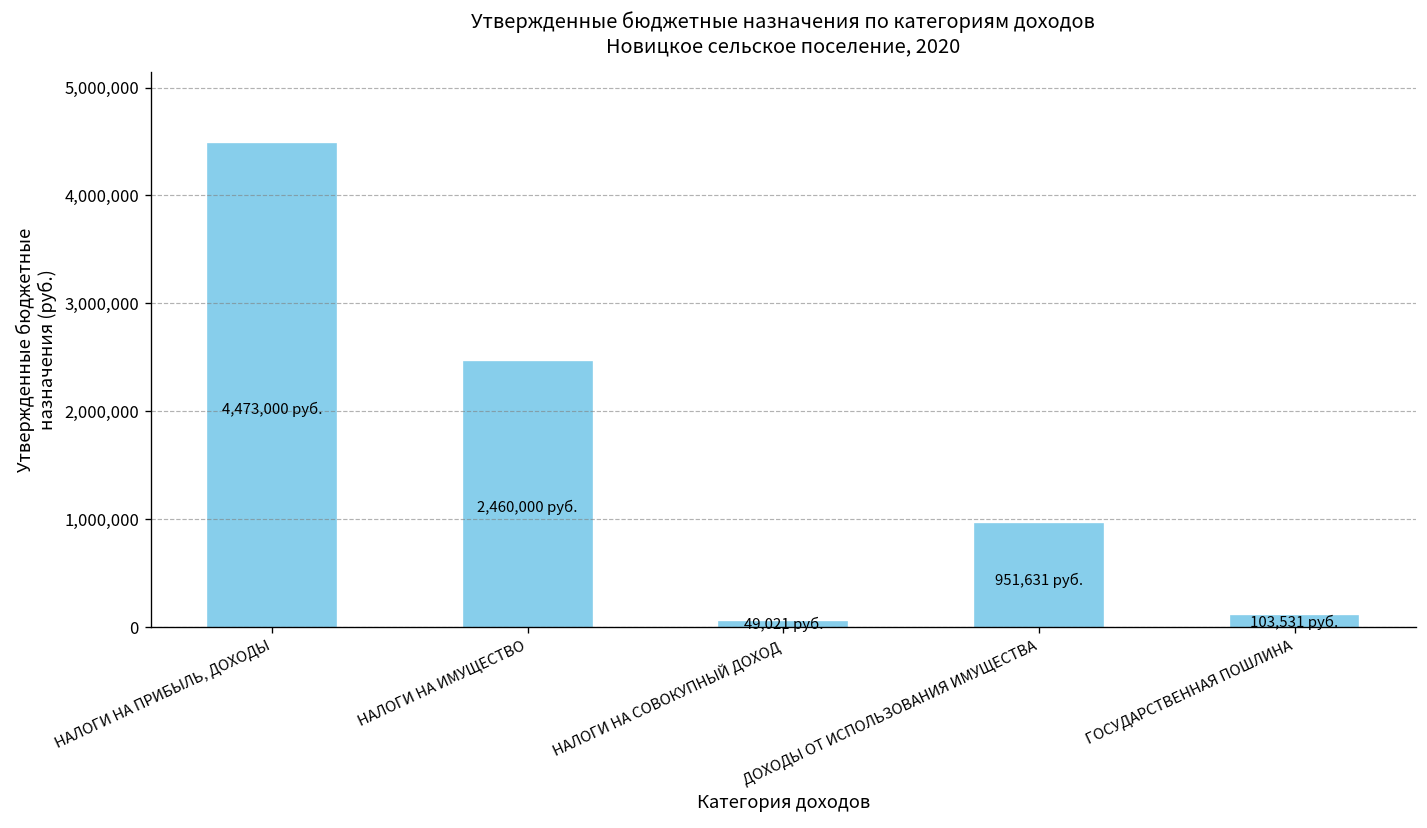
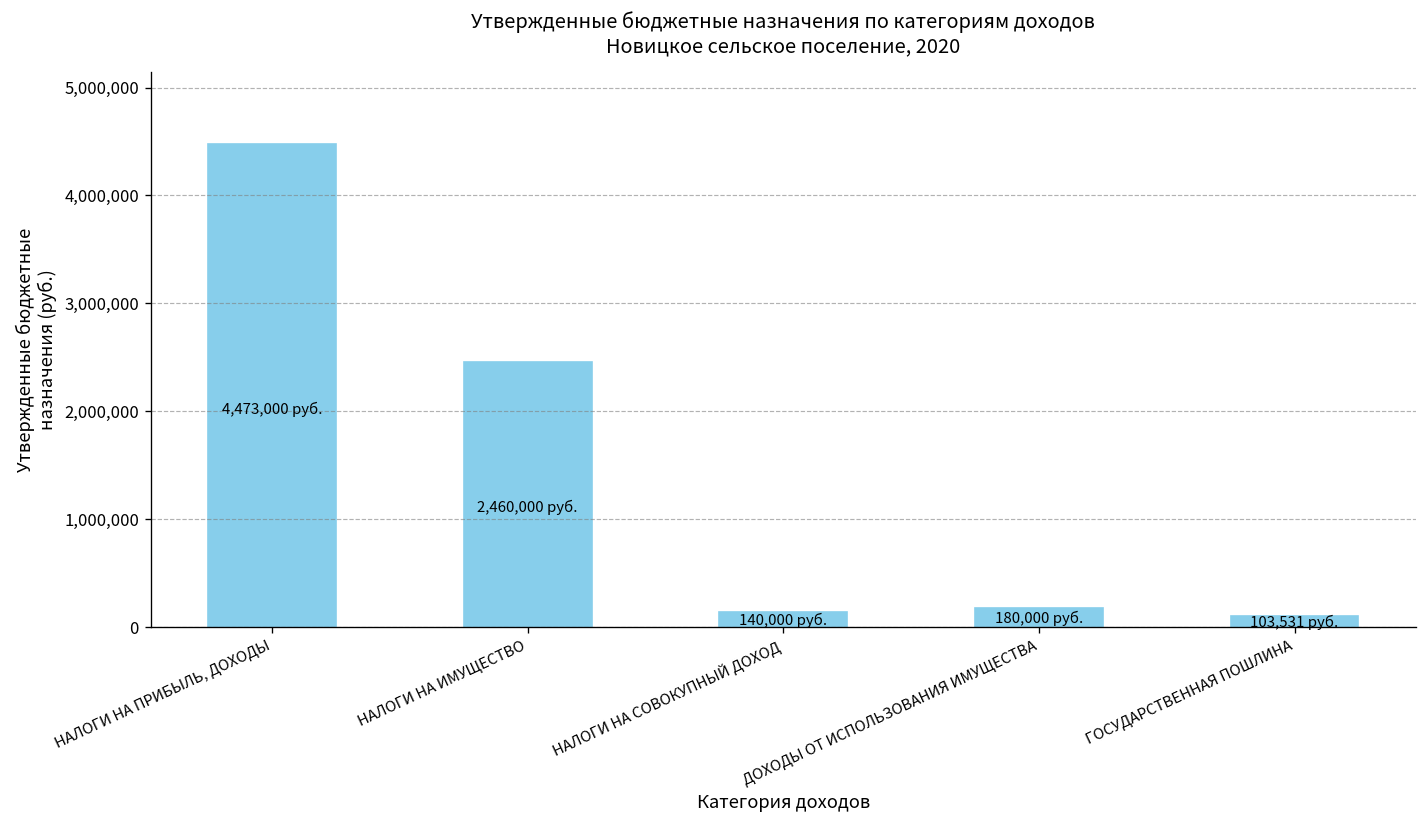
НАЛОГИ НА СОВОКУПНЫЙ ДОХОД: 49,021 -> 140,000
ДОХОДЫ ОТ ИСПОЛЬЗОВАНИЯ ИМУЩЕСТВА: 951,631 -> 180,000
